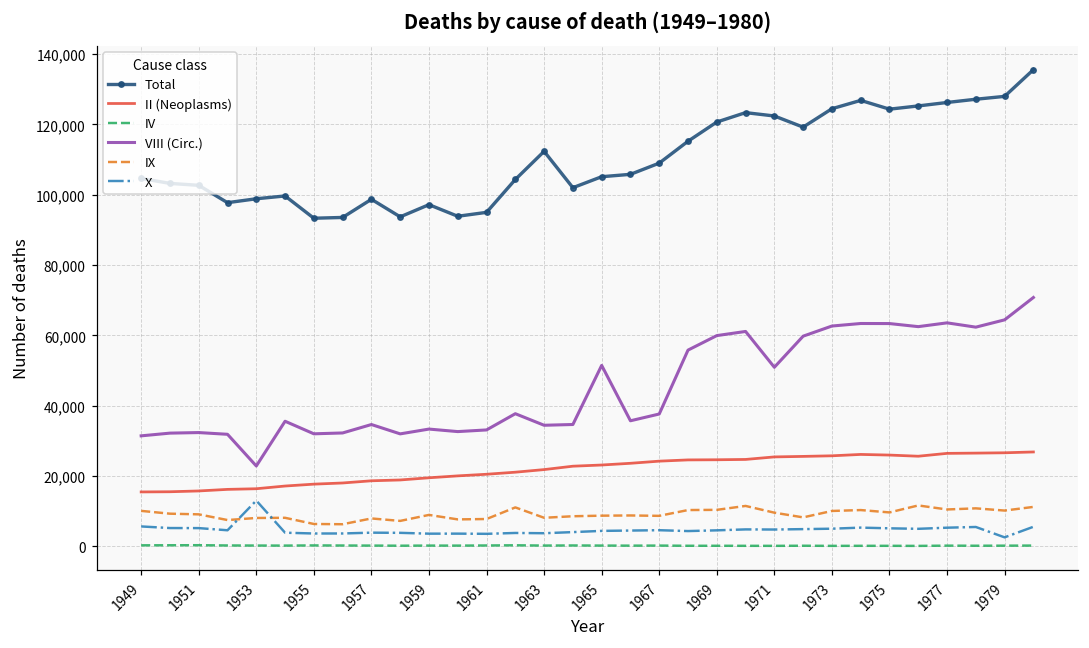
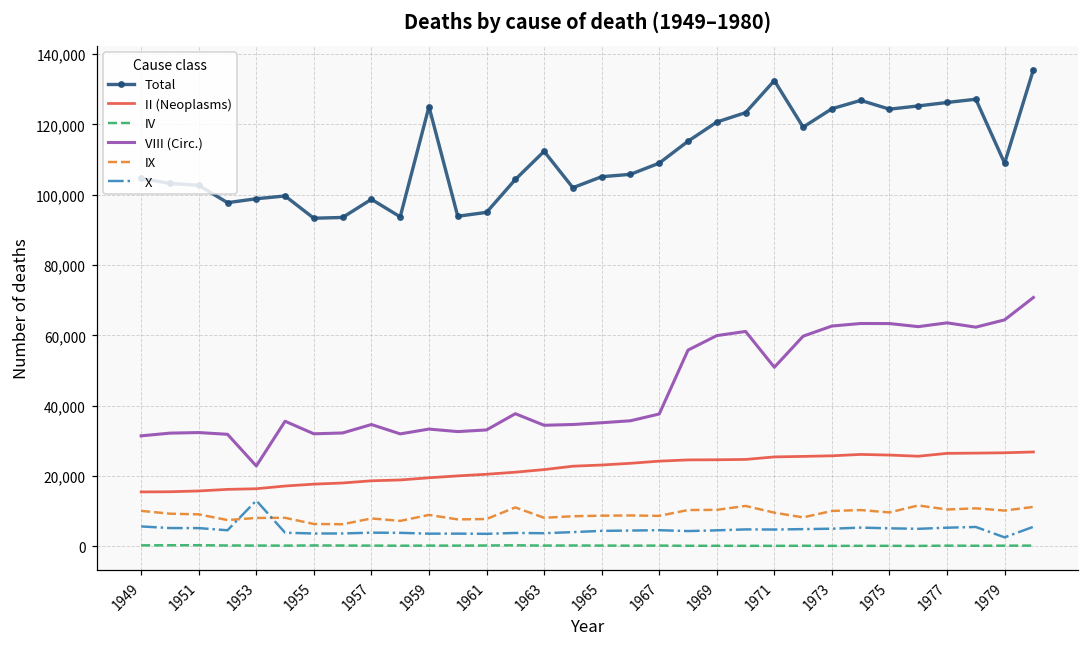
Total, 1959: 97,000 -> 125,000
VIII (Circ.), 1965: 51,000 -> 35,000
Total, 1971: 122,000 -> 132,000
Total, 1979: 128,000 -> 109,000
